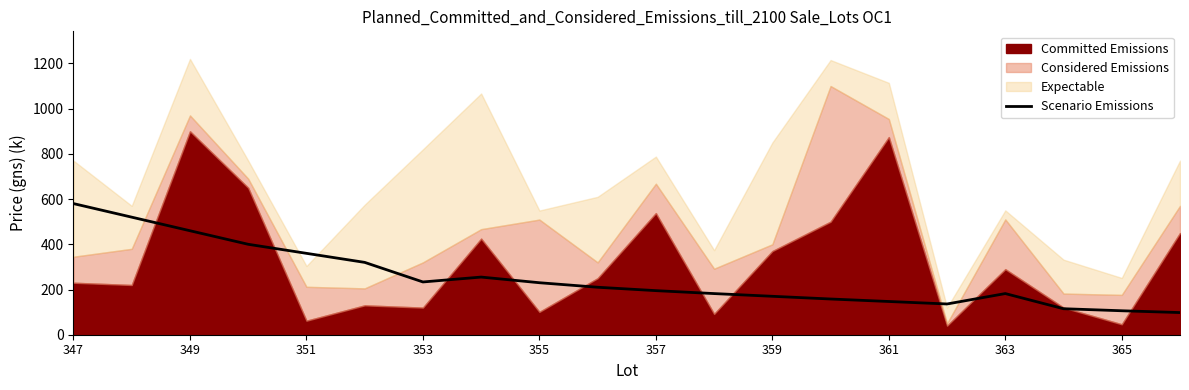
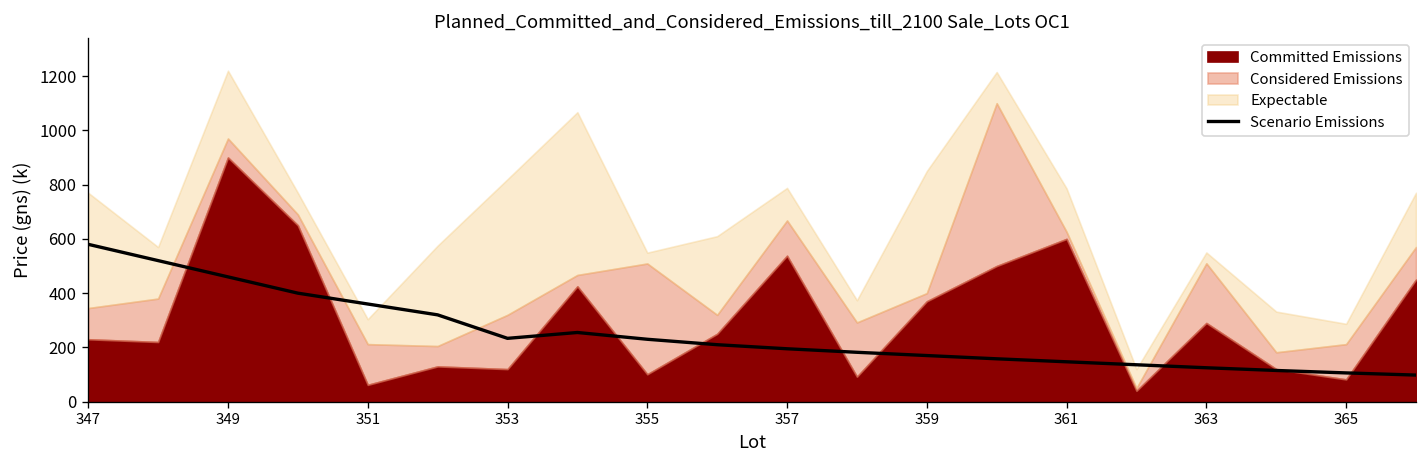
Committed Emissions, 361: 870 -> 600
Considered Emissions, 361: 80 -> 30
Scenario Emissions, 363: 180 -> 130
Committed Emissions, 365: 50 -> 80
